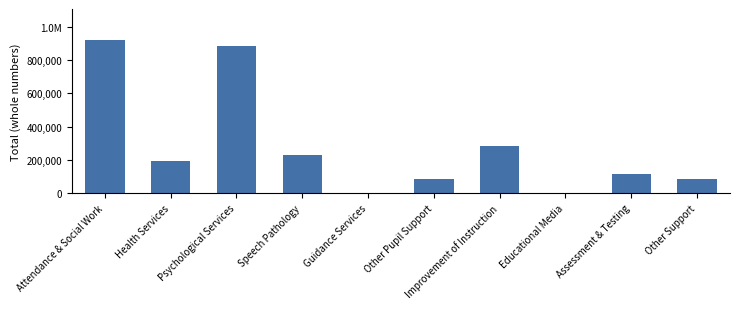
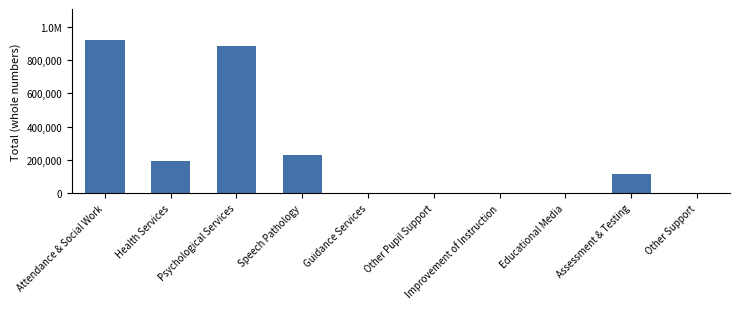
Other Pupil Support: 80,000 -> 0
Improvement of Instruction: 280,000 -> 0
Other Support: 80,000 -> 0
